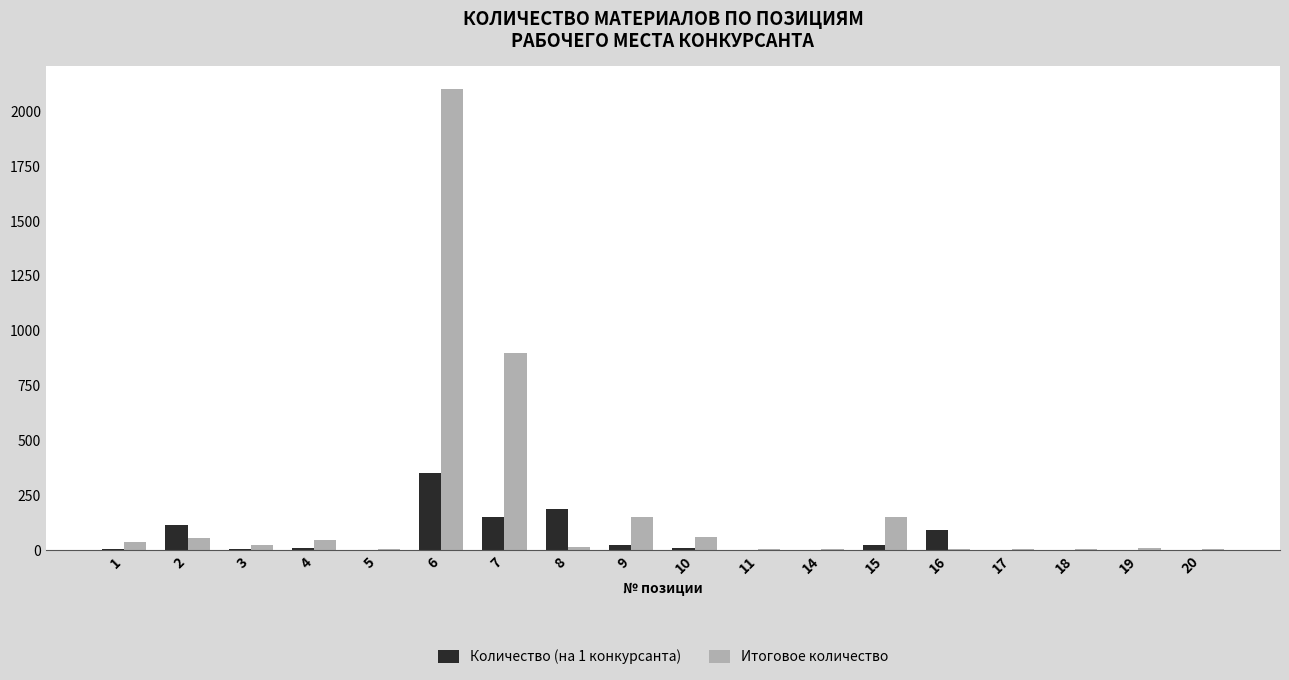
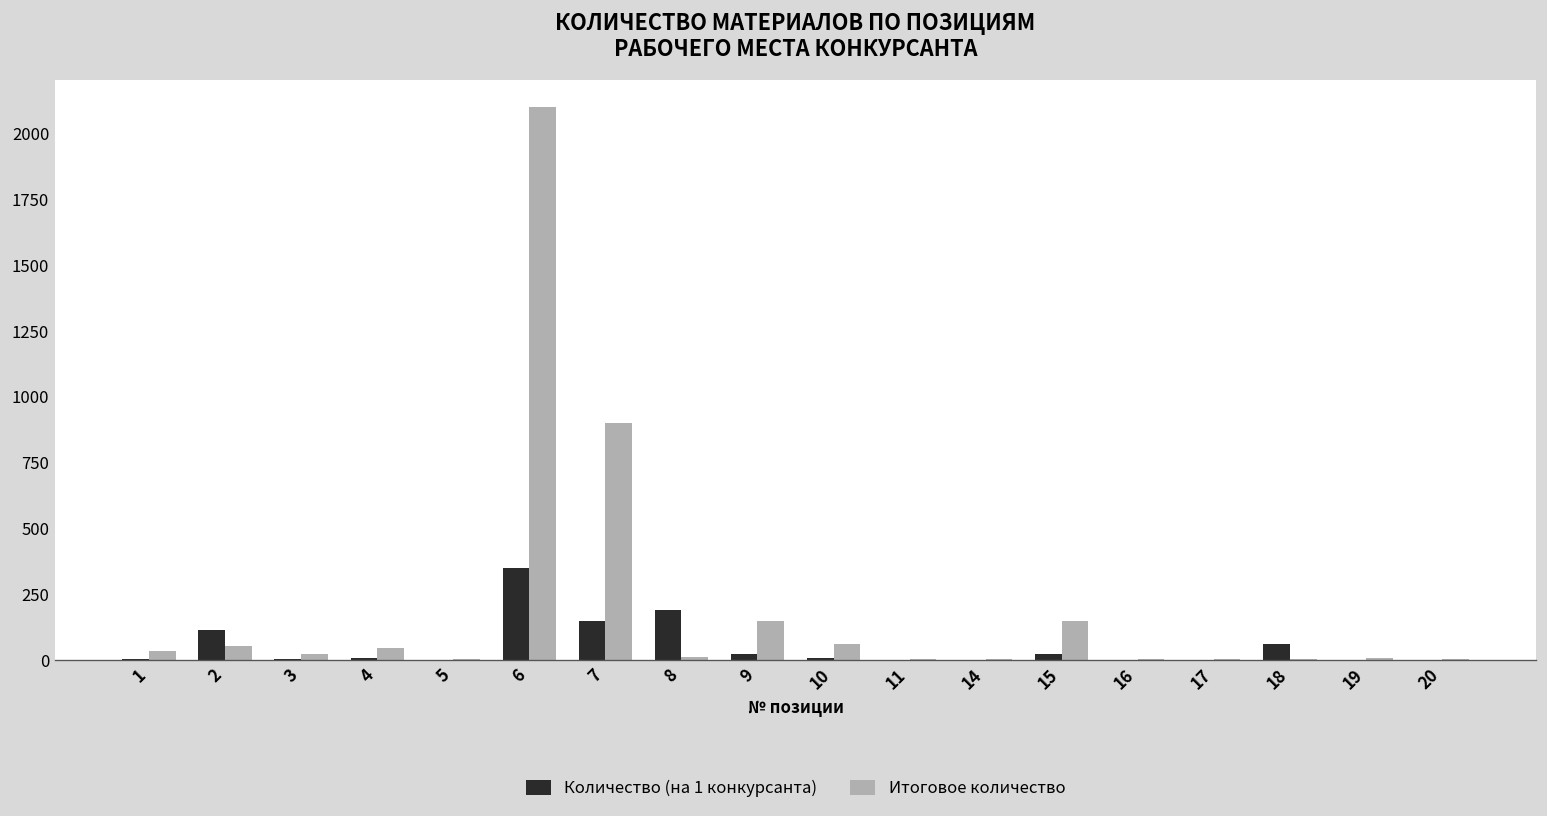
Количество (на 1 конкурсанта), 16: 90 -> 0
Количество (на 1 конкурсанта), 18: 0 -> 60
